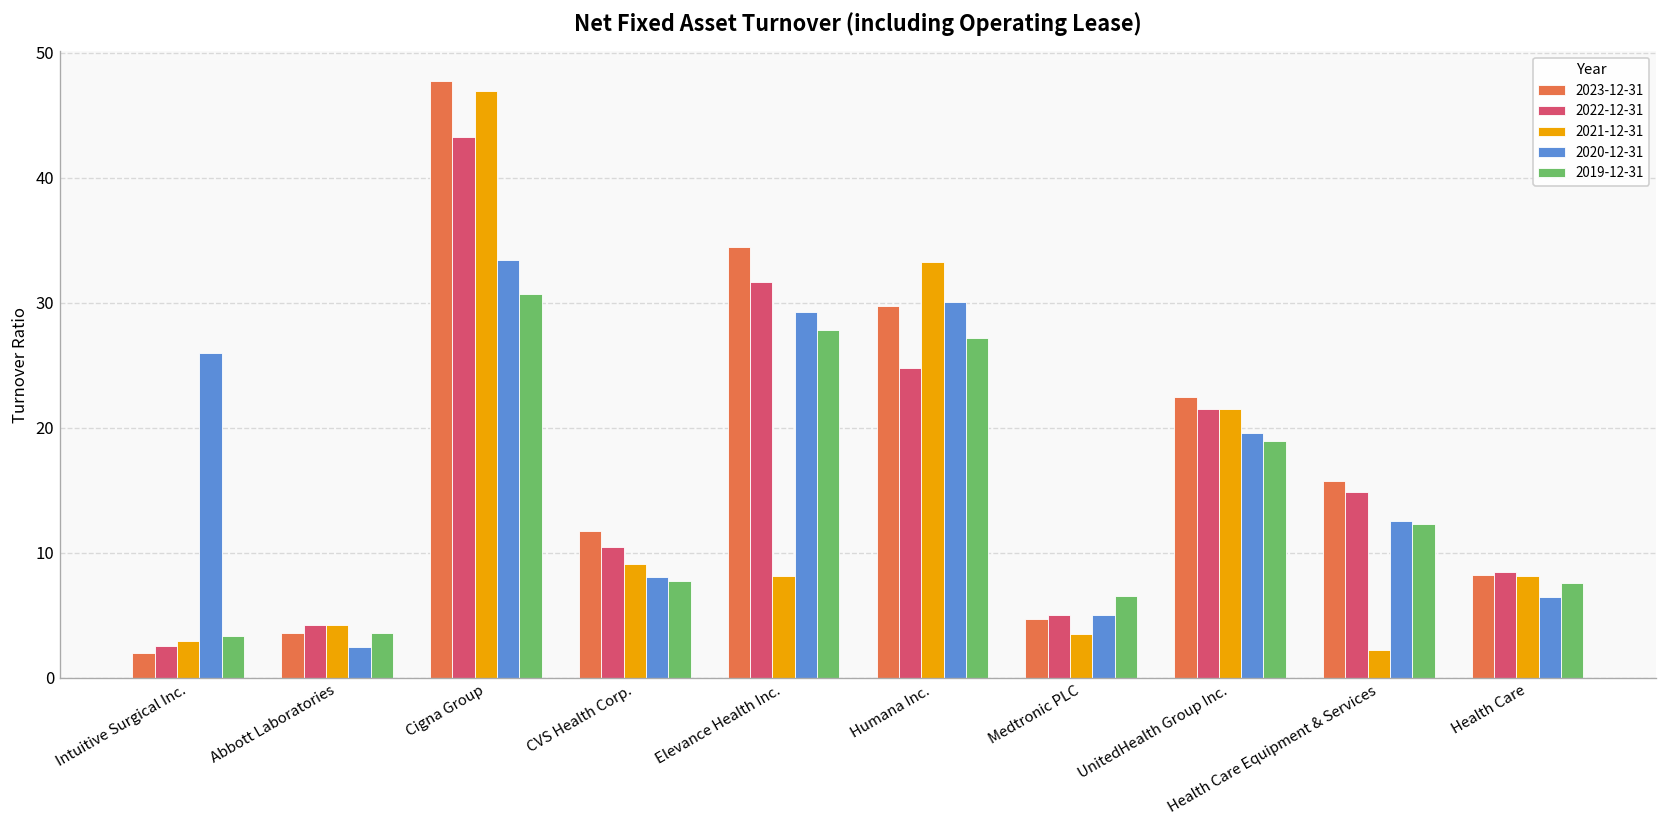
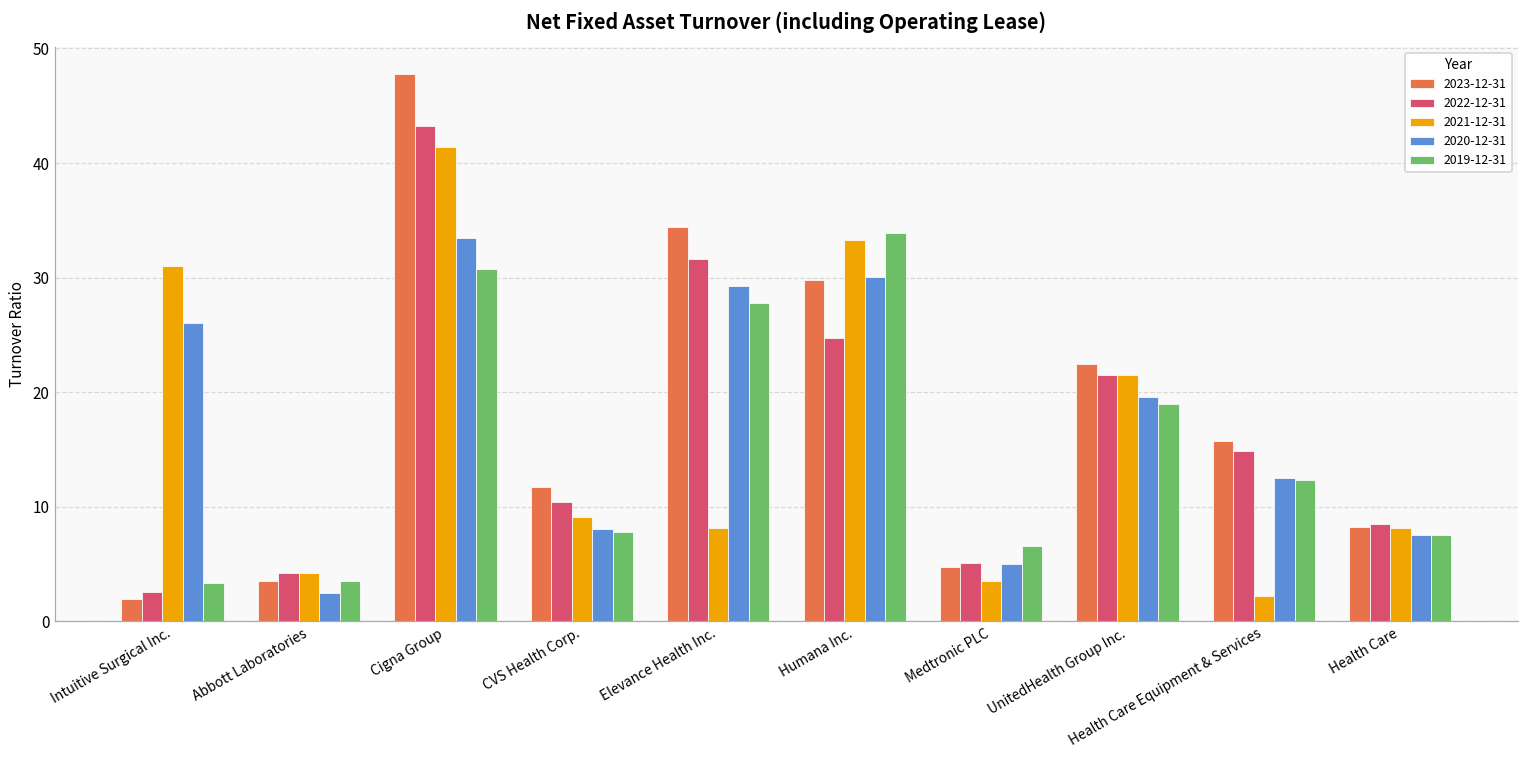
2021-12-31, Intuitive Surgical Inc.: 2.9 -> 31.0
2021-12-31, Cigna Group: 47.0 -> 41.4
2019-12-31, Humana Inc.: 27.2 -> 33.9
2020-12-31, Health Care: 6.5 -> 7.5
